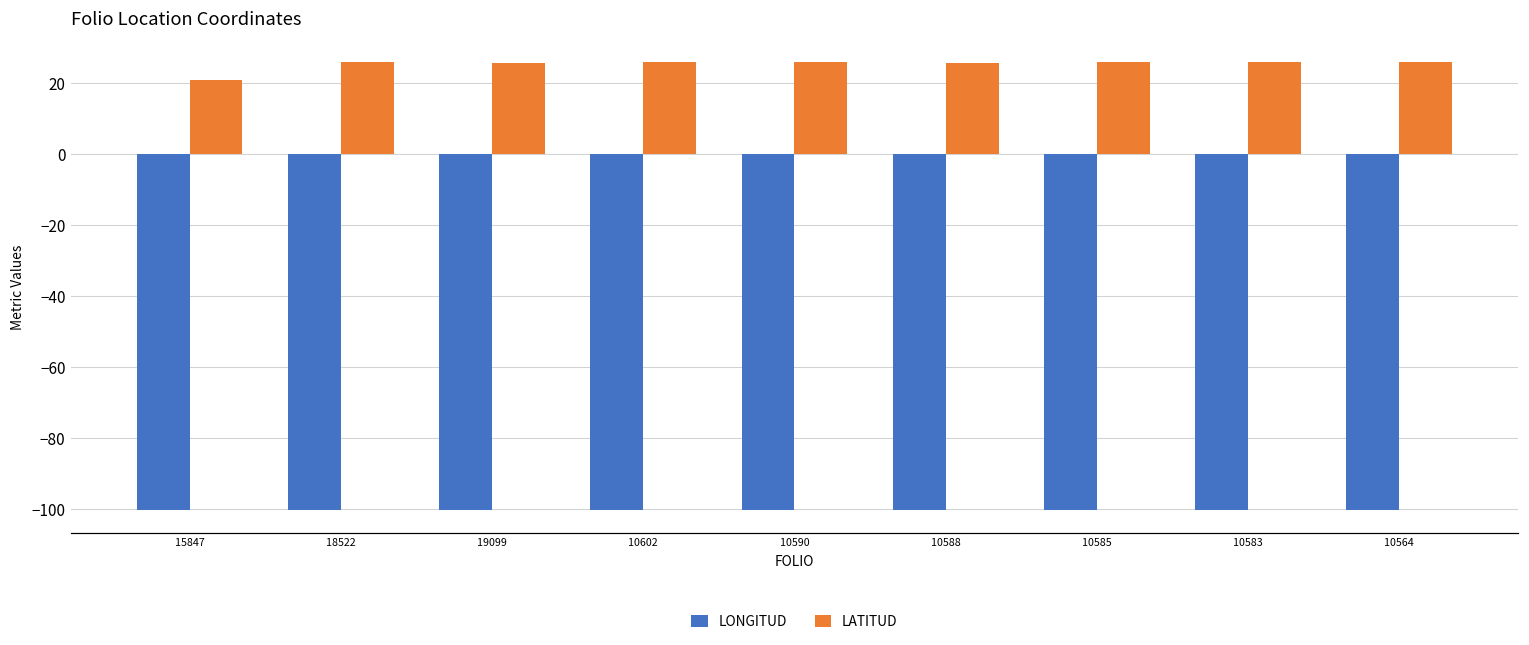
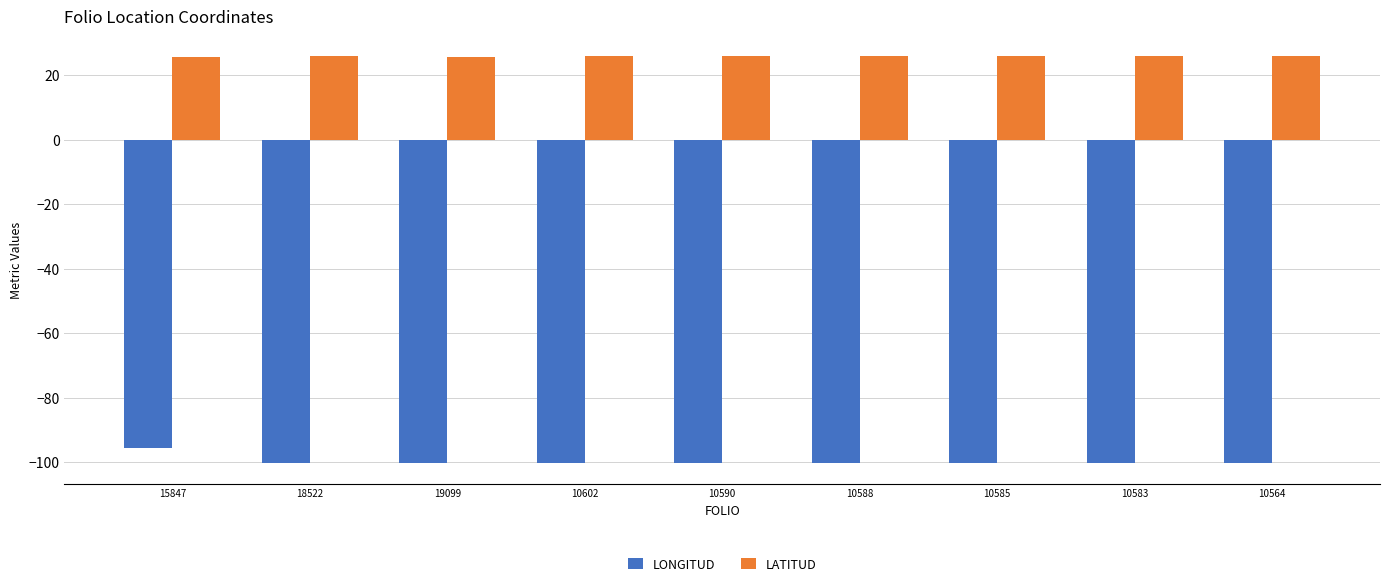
LONGITUD, 15847: -100 -> -96
LATITUD, 15847: 21 -> 26
